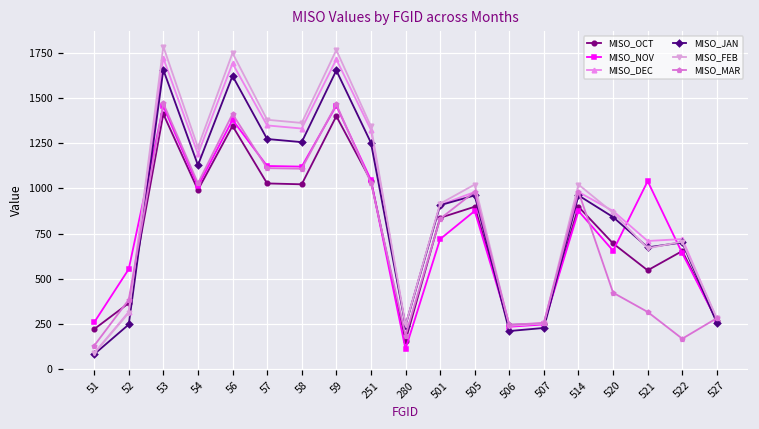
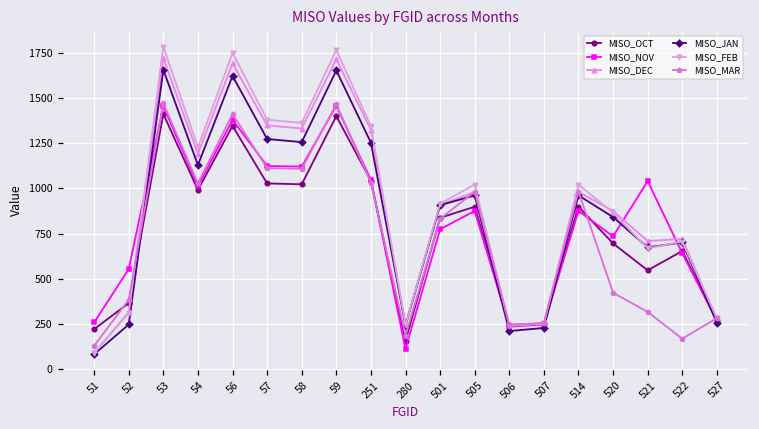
MISO_NOV, 501: 720 -> 770
MISO_NOV, 520: 660 -> 740
